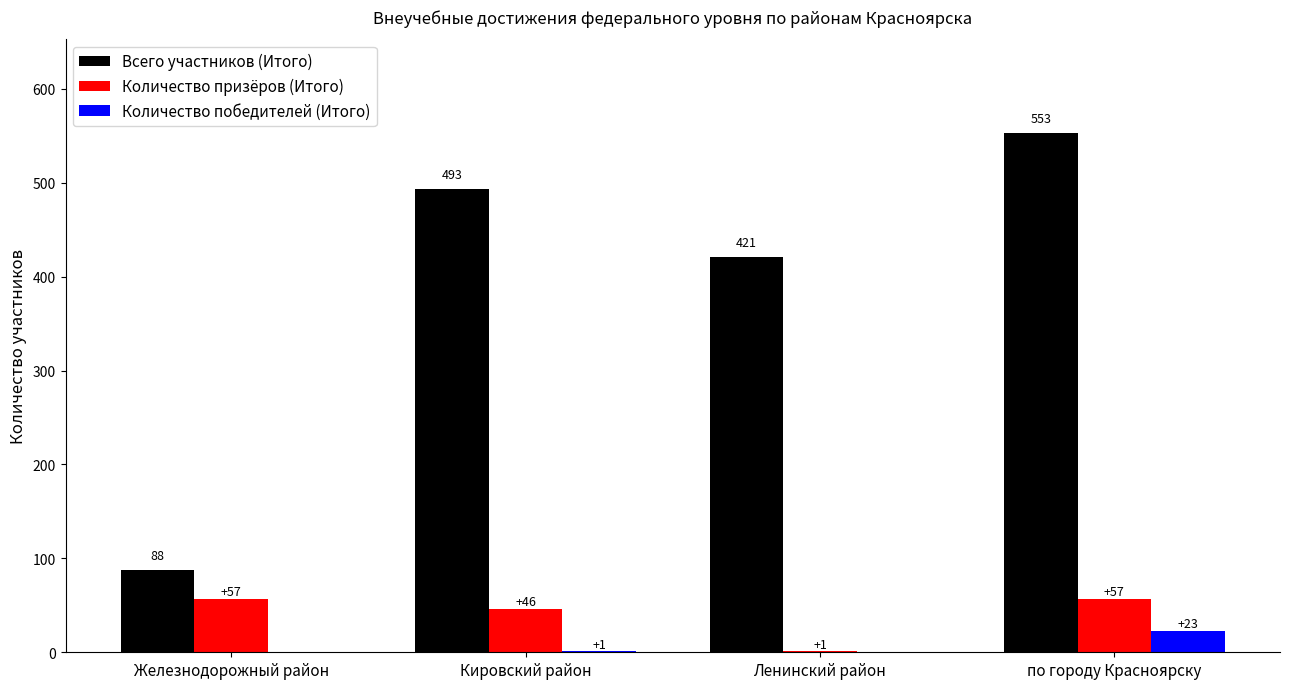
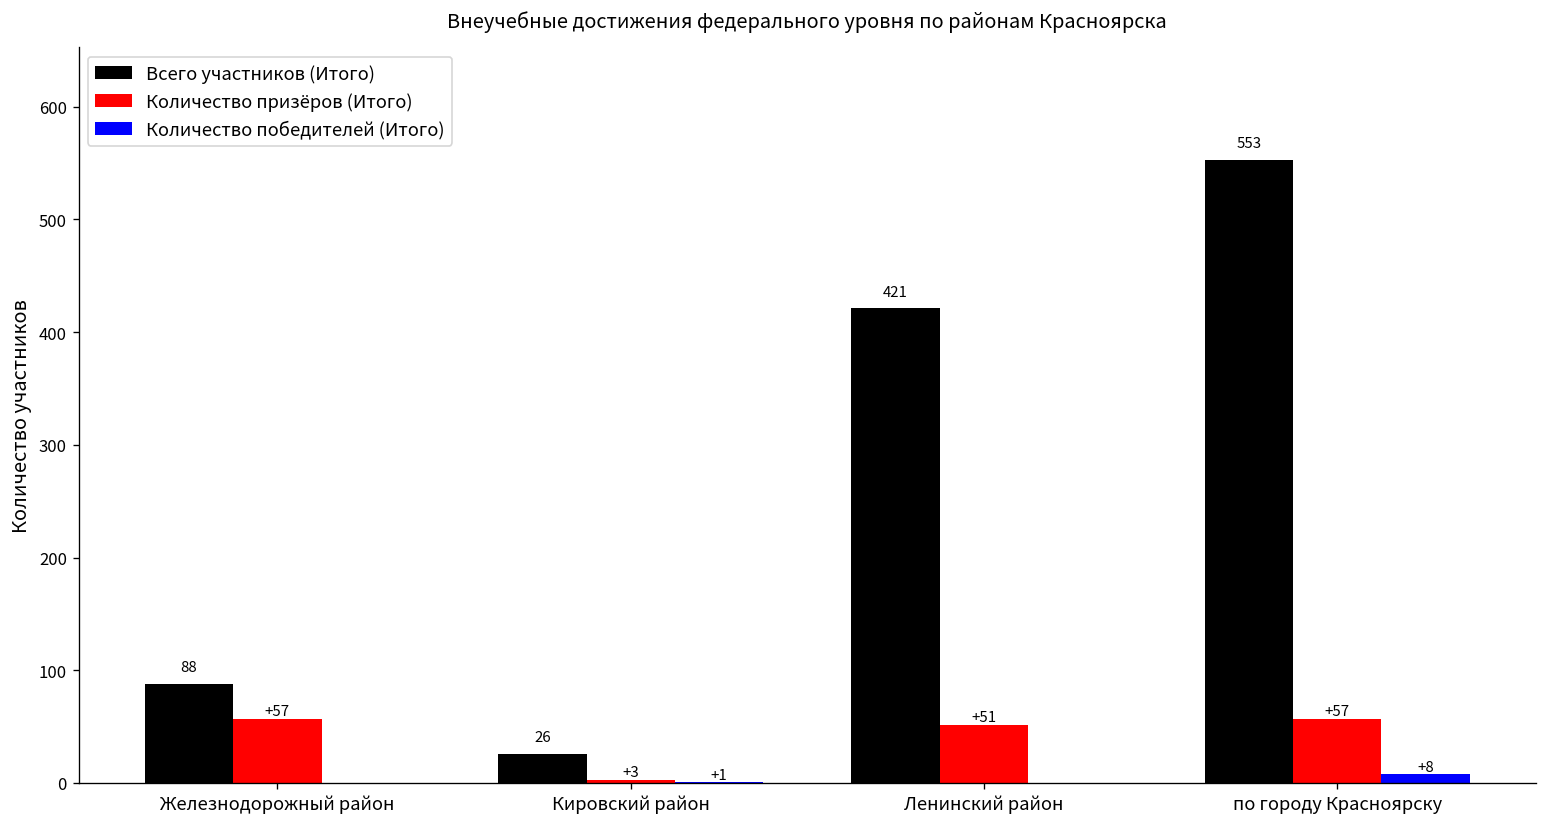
Всего участников (Итого), Кировский район: 493 -> 26
Количество призёров (Итого), Кировский район: +46 -> +3
Количество призёров (Итого), Ленинский район: +1 -> +51
Количество победителей (Итого), по городу Красноярску: +23 -> +8
